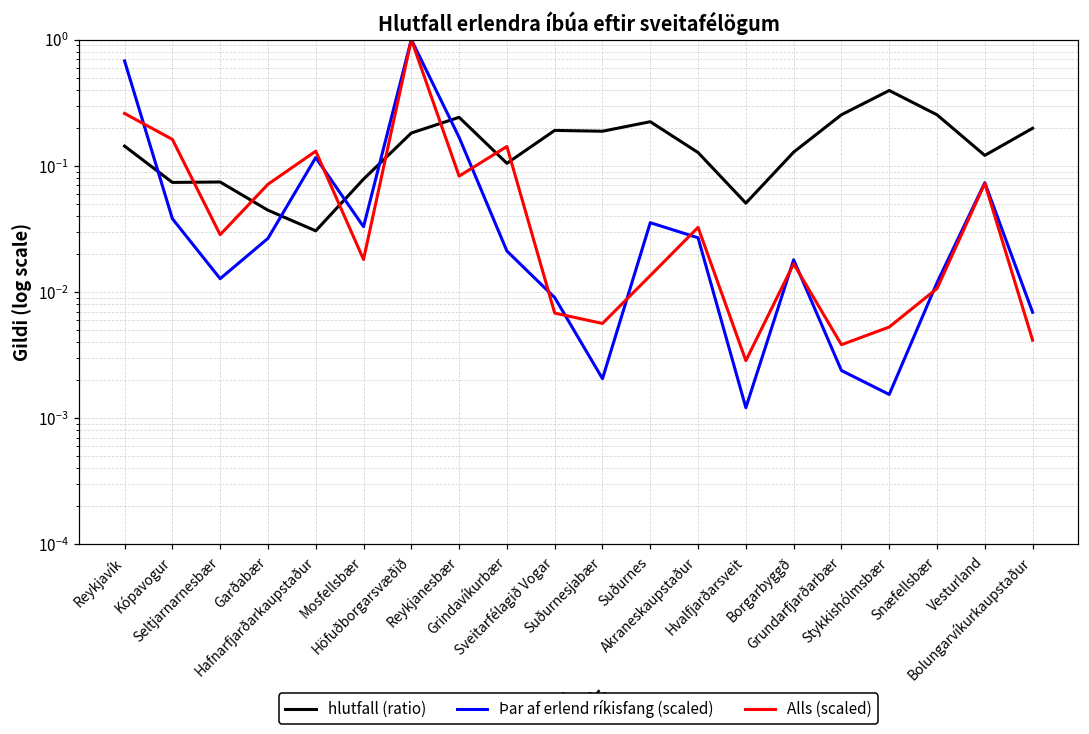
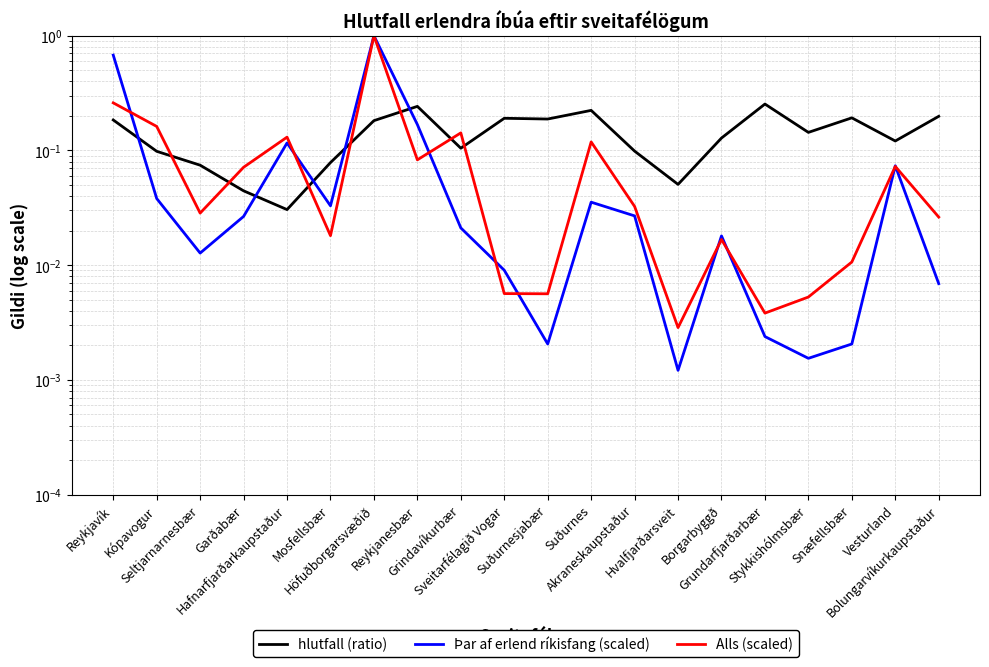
hlutfall (ratio), Reykjavík: 0.14 -> 0.18
hlutfall (ratio), Kópavogur: 0.07 -> 0.10
Alls (scaled), Sveitarfélagið Vogar: 0.007 -> 0.006
Alls (scaled), Suðurnes: 0.013 -> 0.12
hlutfall (ratio), Akraneskaupstaður: 0.13 -> 0.10
hlutfall (ratio), Stykkishólmsbær: 0.40 -> 0.14
hlutfall (ratio), Snæfellsbær: 0.25 -> 0.19
Þar af erlend ríkisfang (scaled), Snæfellsbær: 0.012 -> 0.0021
Alls (scaled), Bolungarvíkurkaupstaður: 0.0042 -> 0.026
